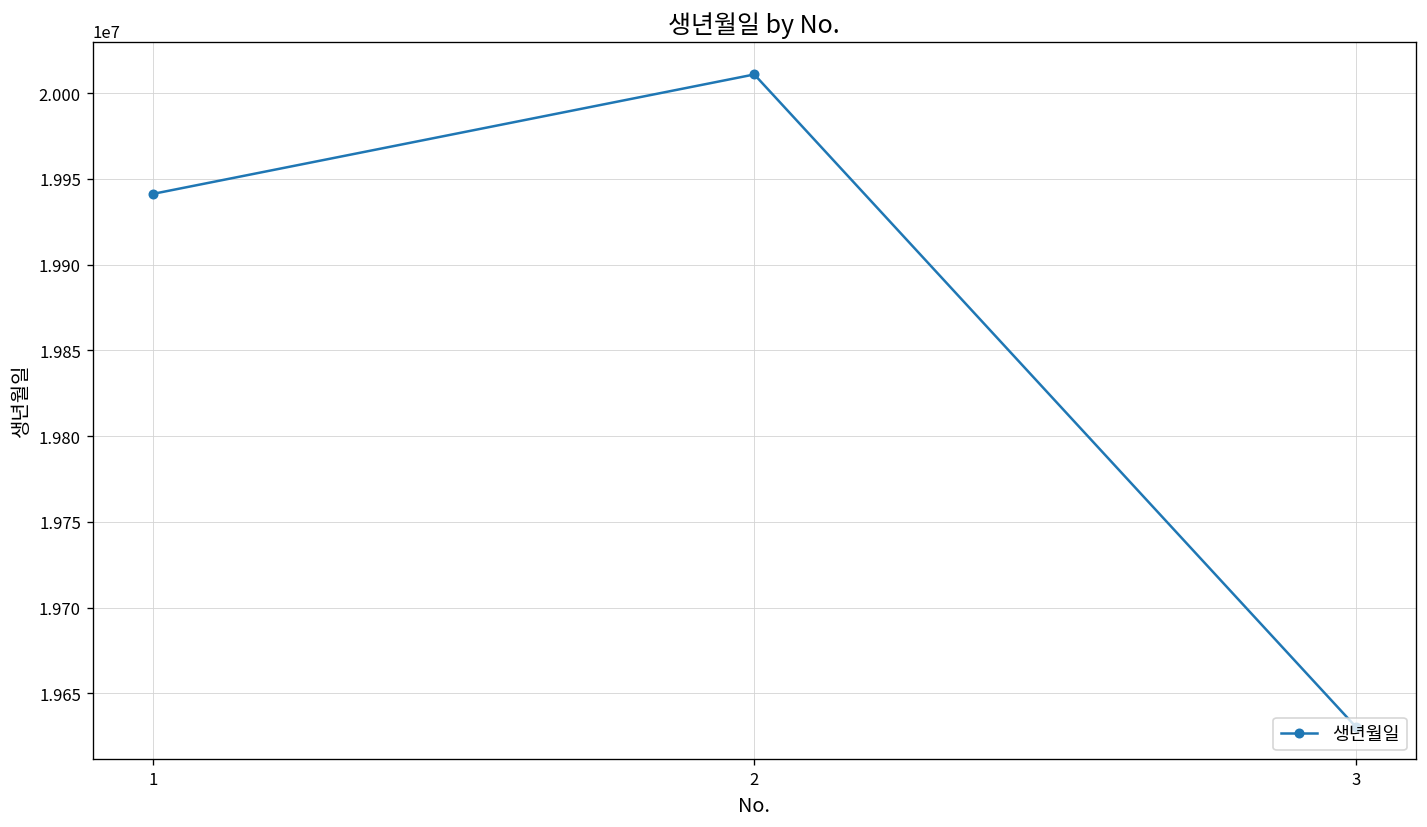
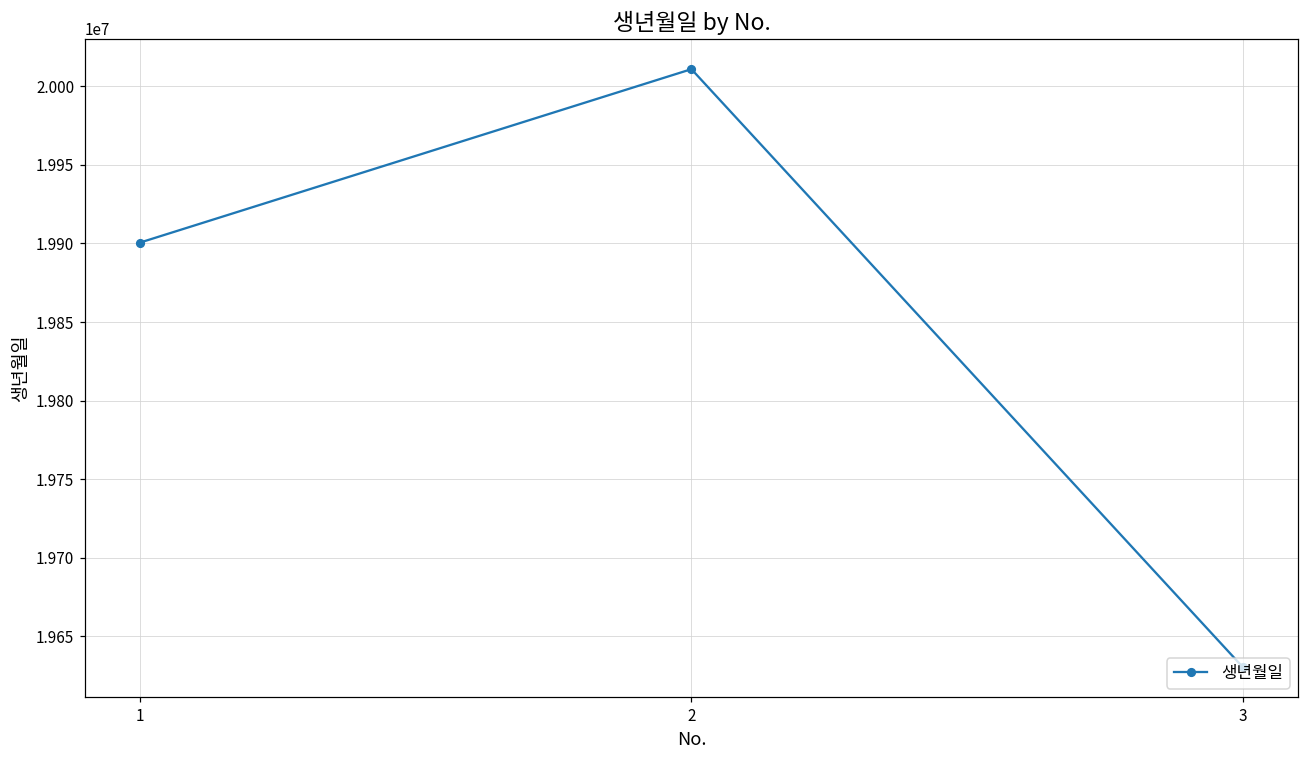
1: 19941000 -> 19901000
